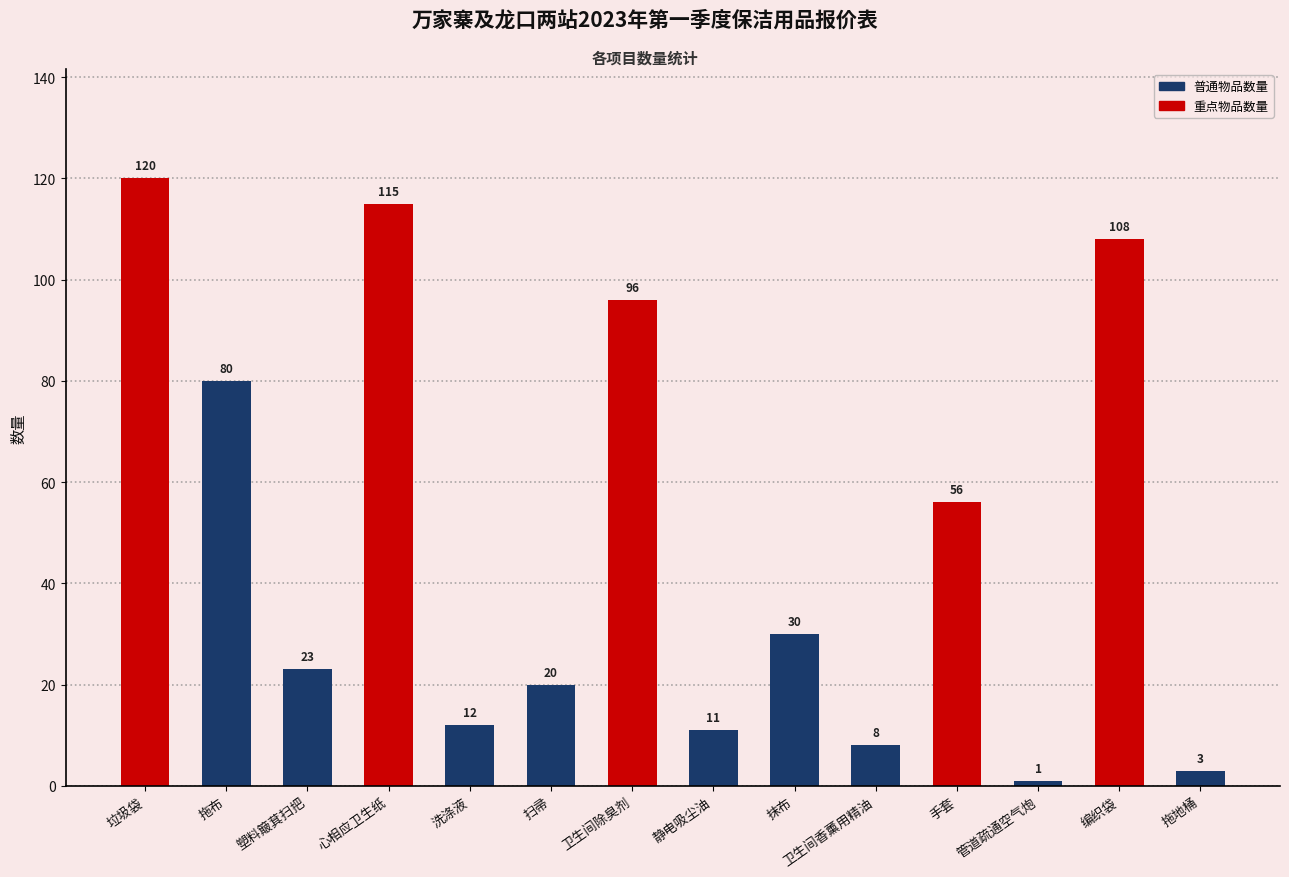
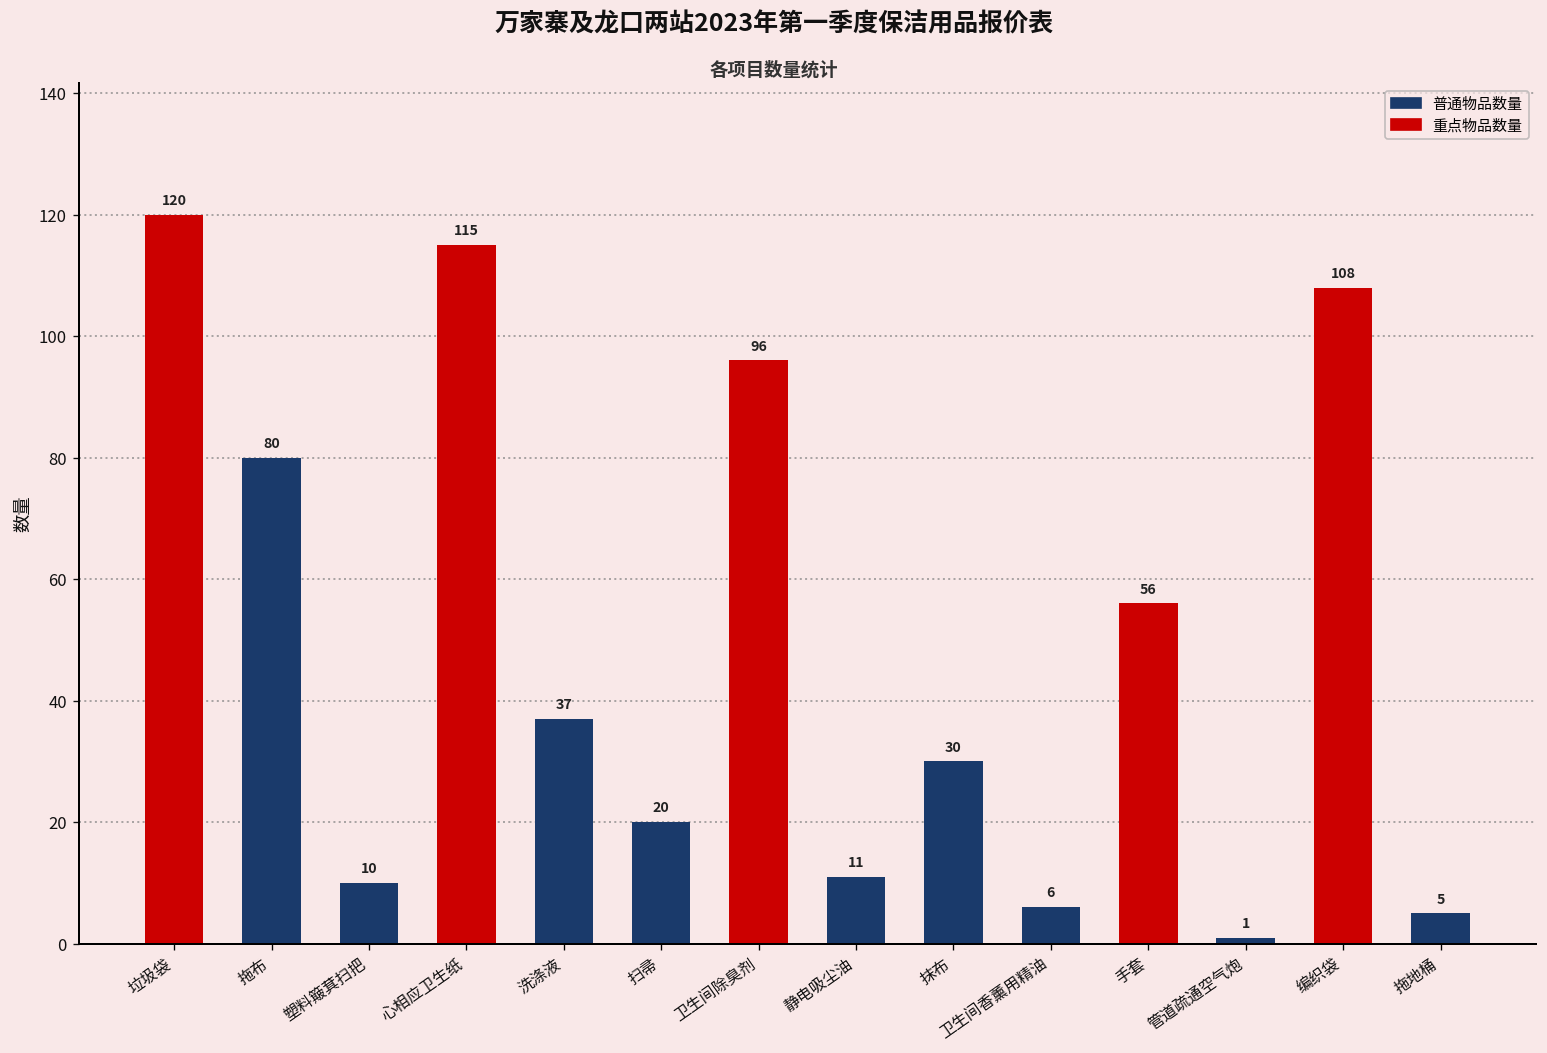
塑料簸萁扫把: 23 -> 10
洗涤液: 12 -> 37
卫生间香薰用精油: 8 -> 6
拖地桶: 3 -> 5
